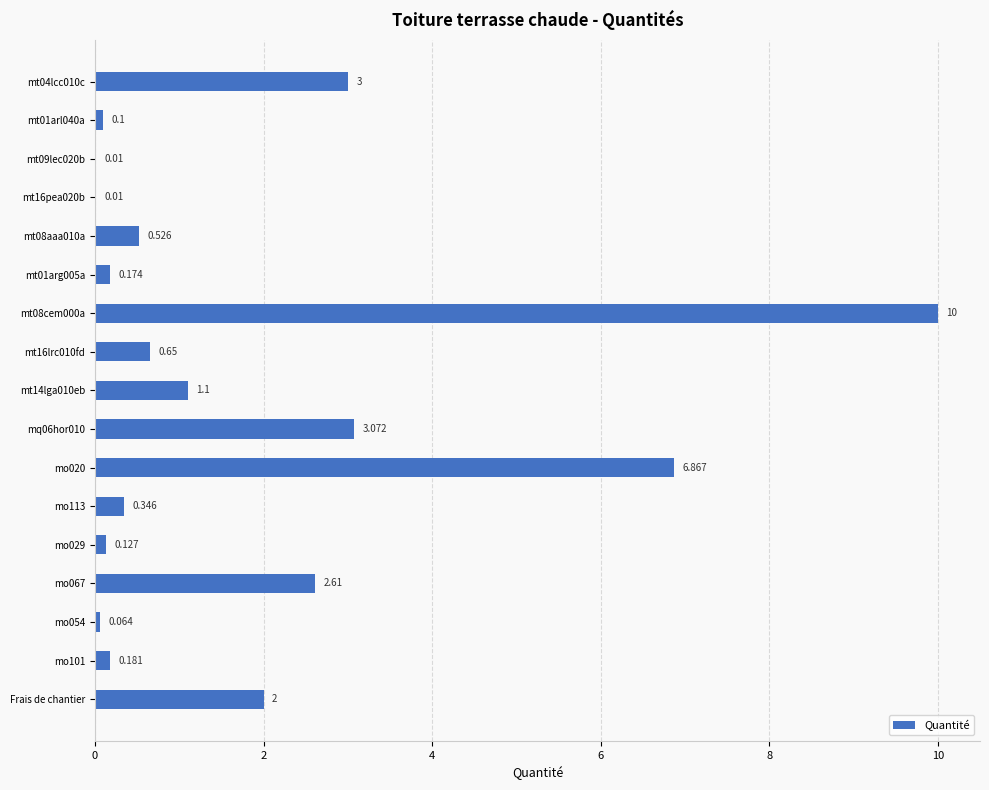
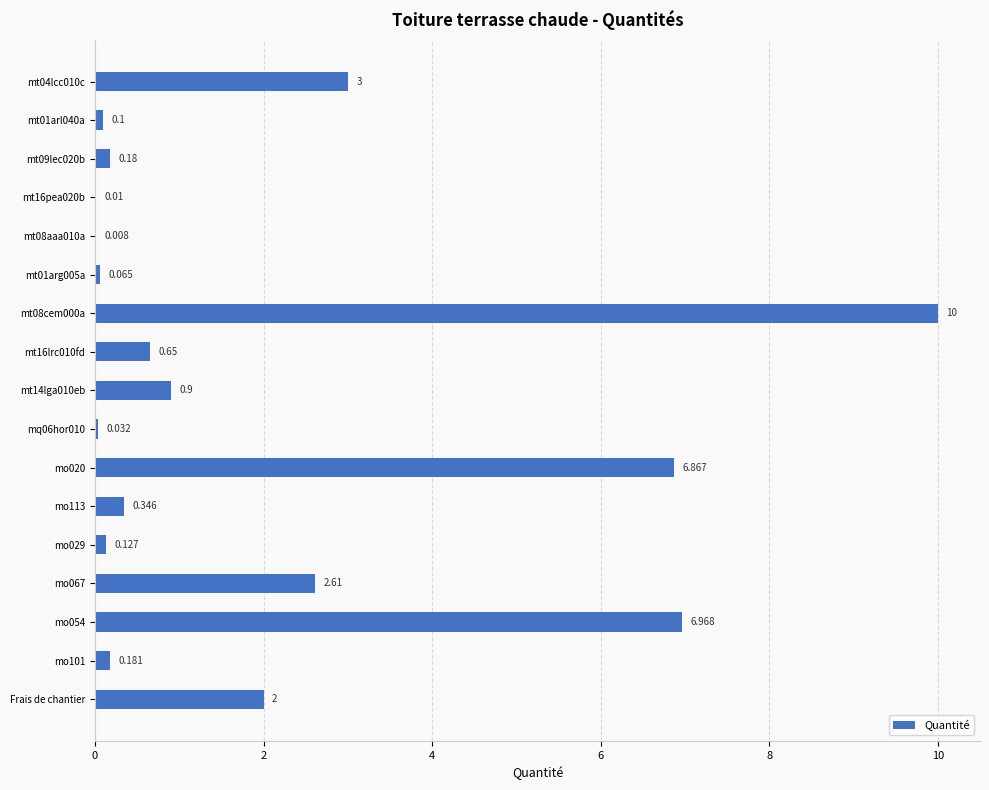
mt09lec020b: 0.01 -> 0.18
mt08aaa010a: 0.526 -> 0.008
mt01arg005a: 0.174 -> 0.065
mt14lga010eb: 1.1 -> 0.9
mq06hor010: 3.072 -> 0.032
mo054: 0.064 -> 6.968
